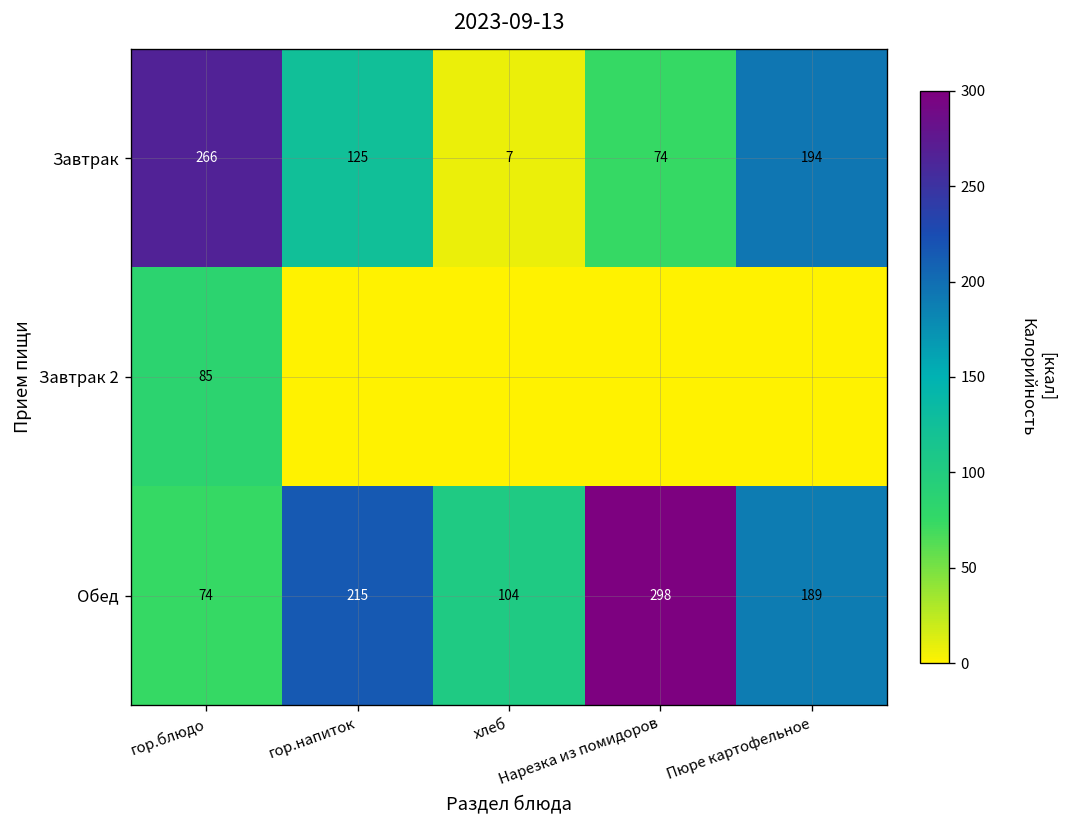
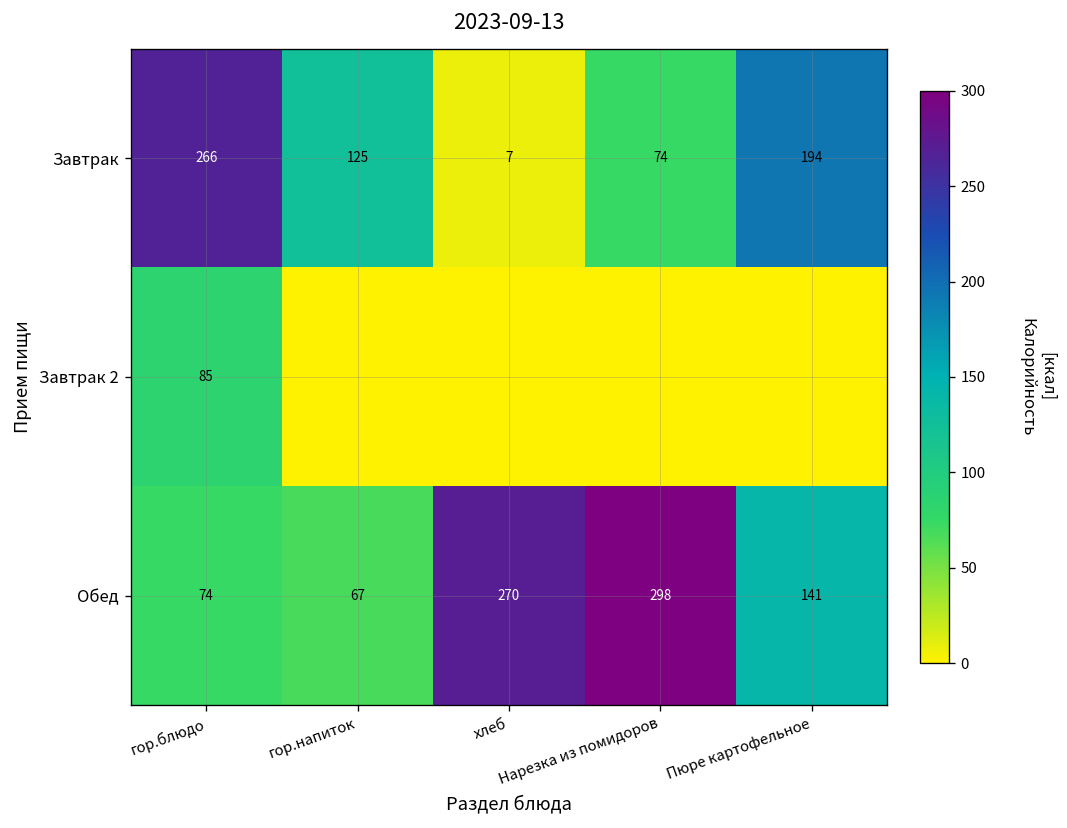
Обед, гор.напиток: 215 -> 67
Обед, хлеб: 104 -> 270
Обед, Пюре картофельное: 189 -> 141
